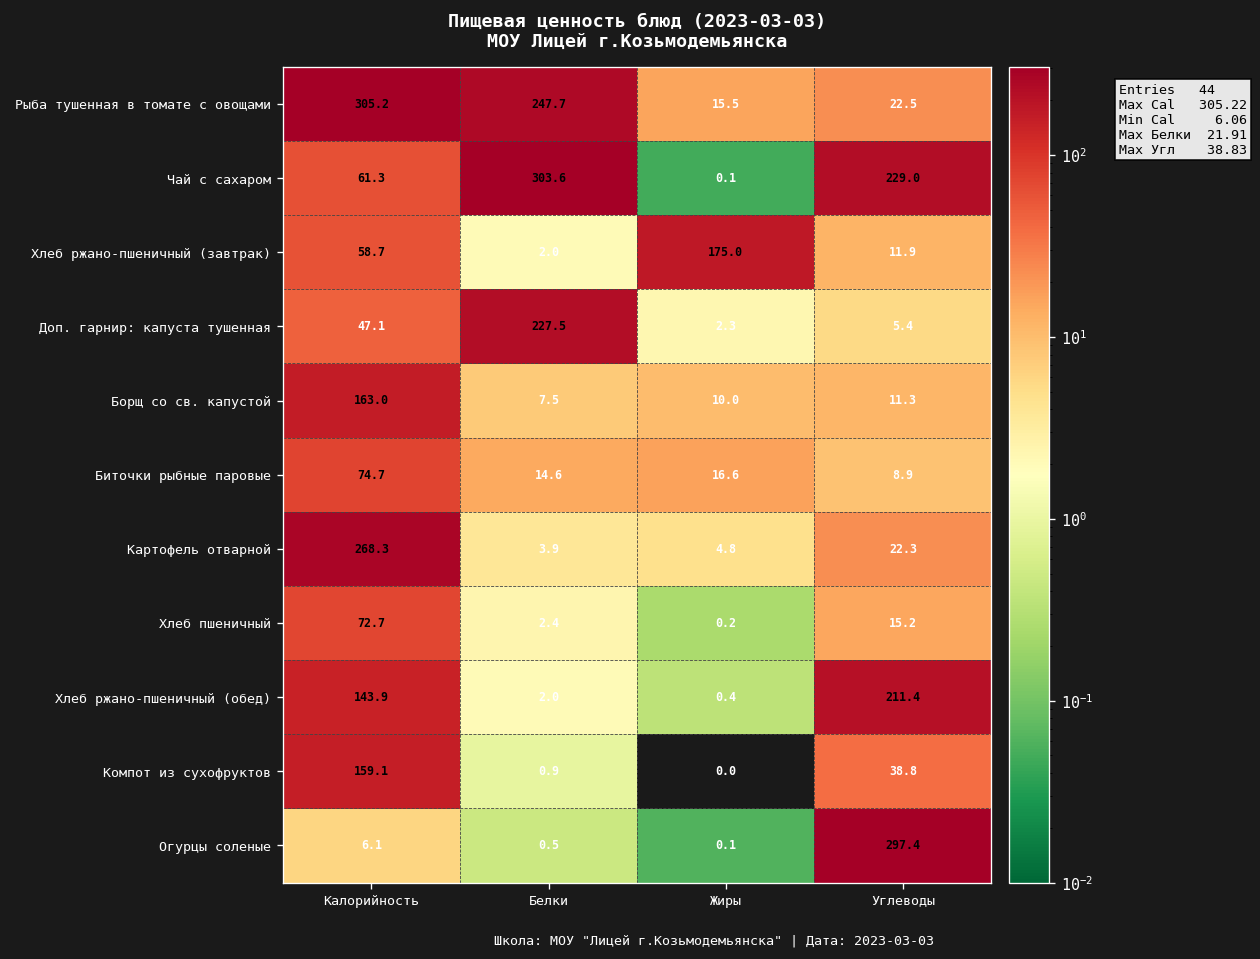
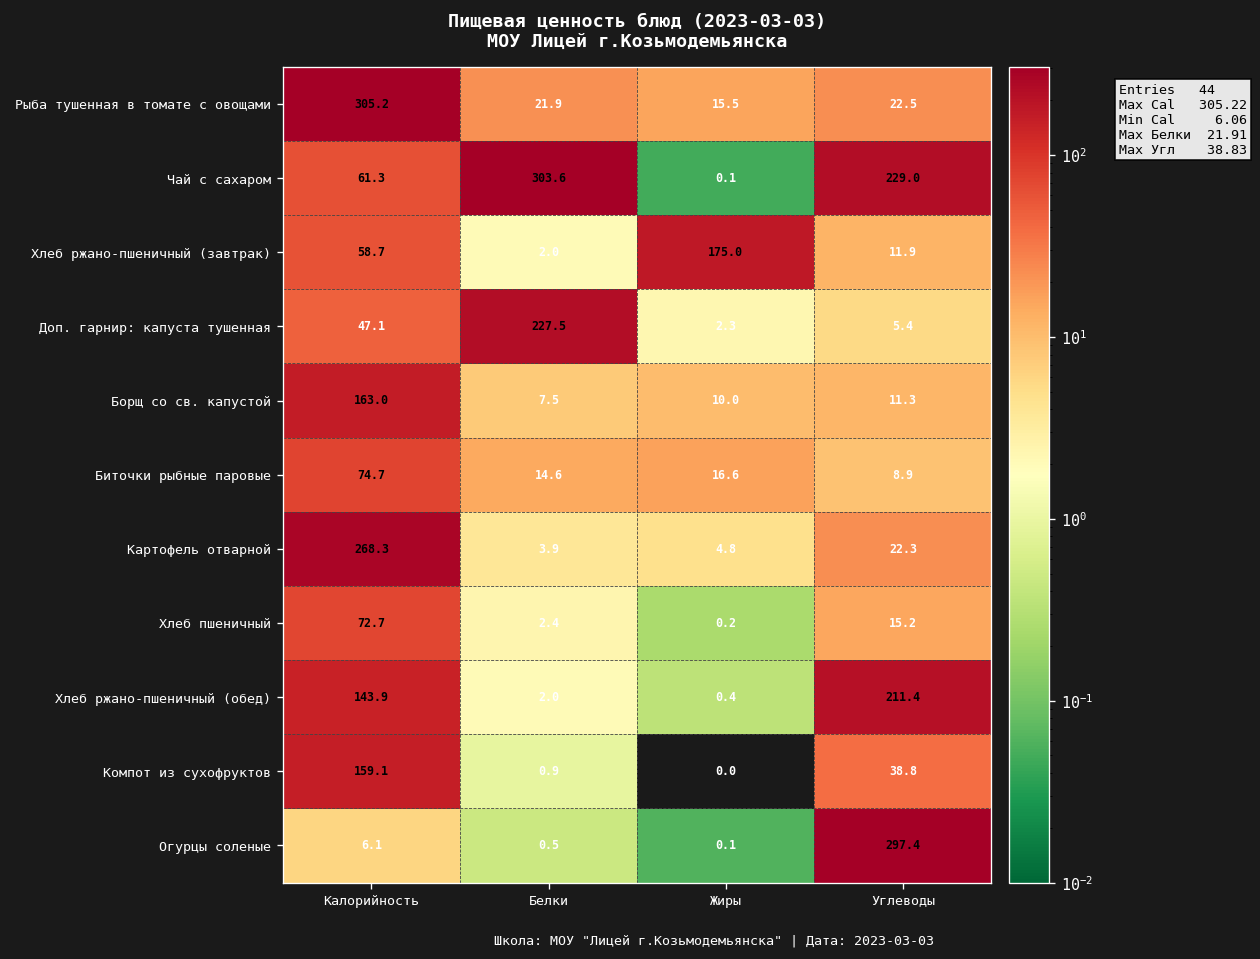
Рыба тушенная в томате с овощами, Белки: 247.7 -> 21.9
